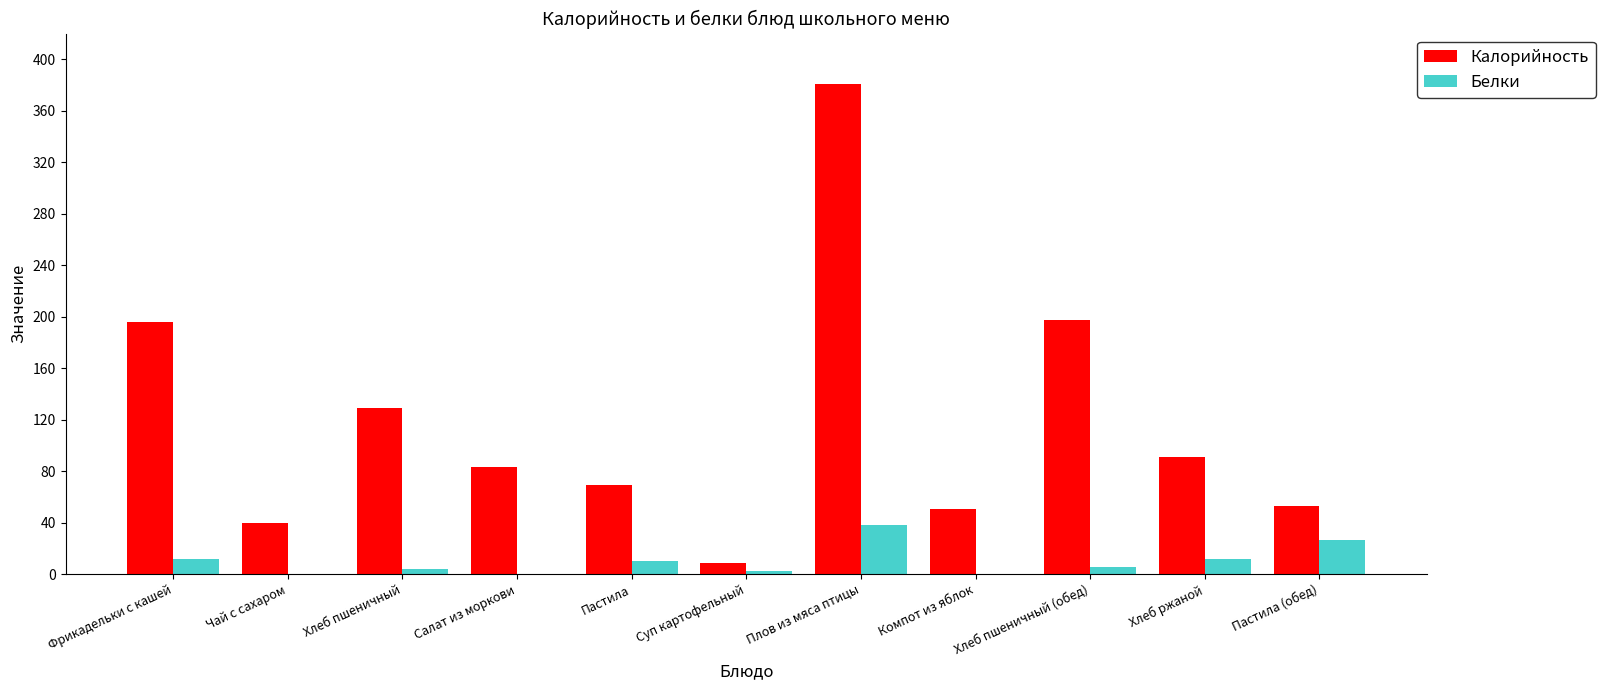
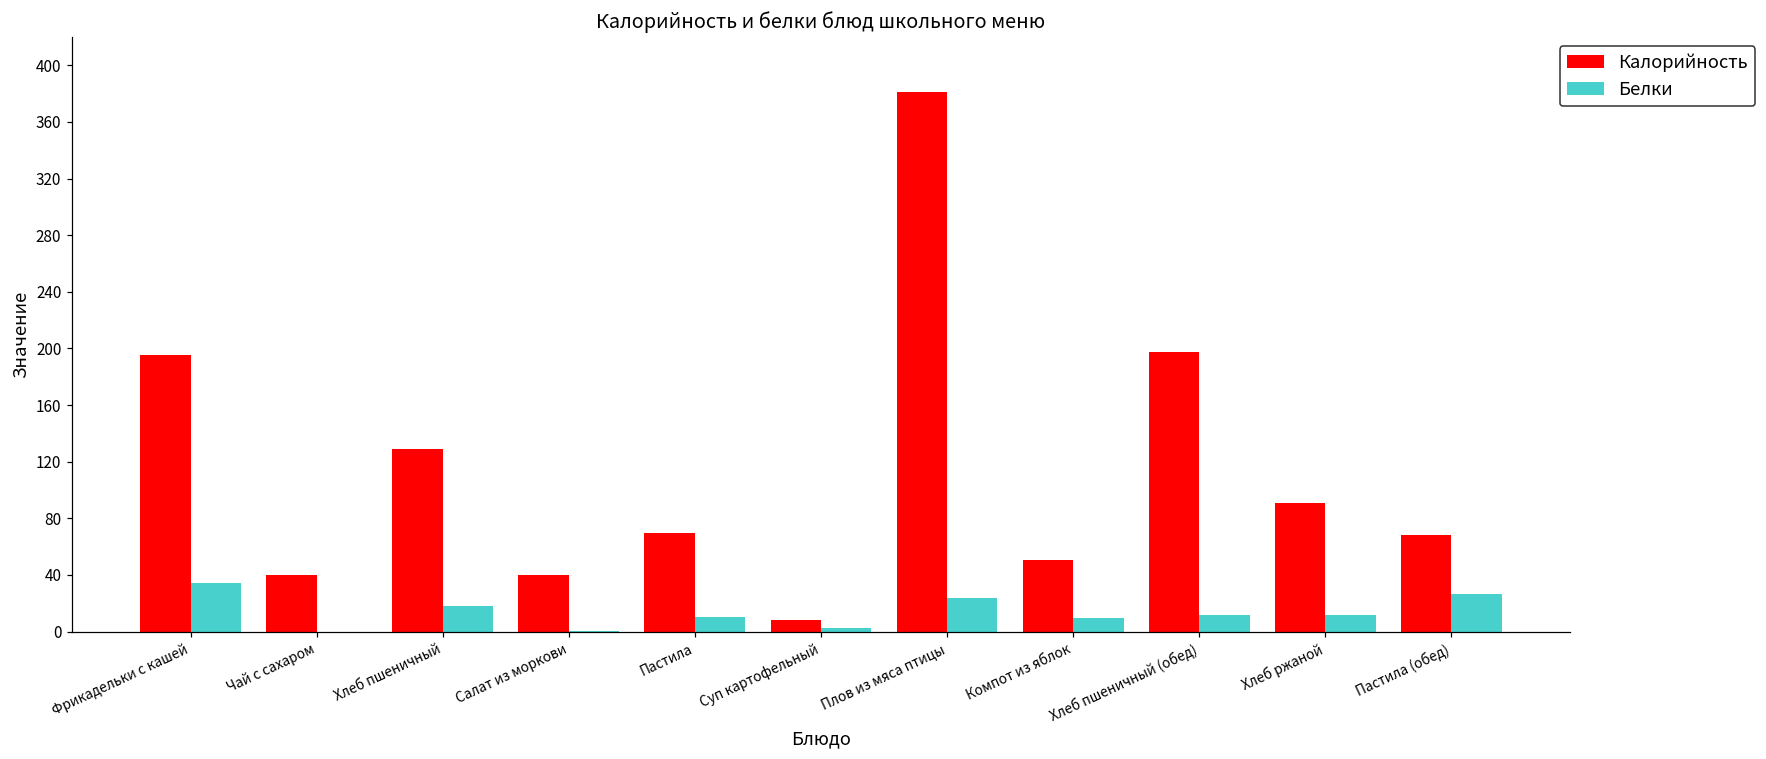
Белки, Фрикадельки с кашей: 12 -> 34
Белки, Хлеб пшеничный: 4 -> 18
Калорийность, Салат из моркови: 84 -> 40
Белки, Плов из мяса птицы: 38 -> 24
Белки, Компот из яблок: 0 -> 10
Белки, Хлеб пшеничный (обед): 5 -> 12
Калорийность, Пастила (обед): 53 -> 68
